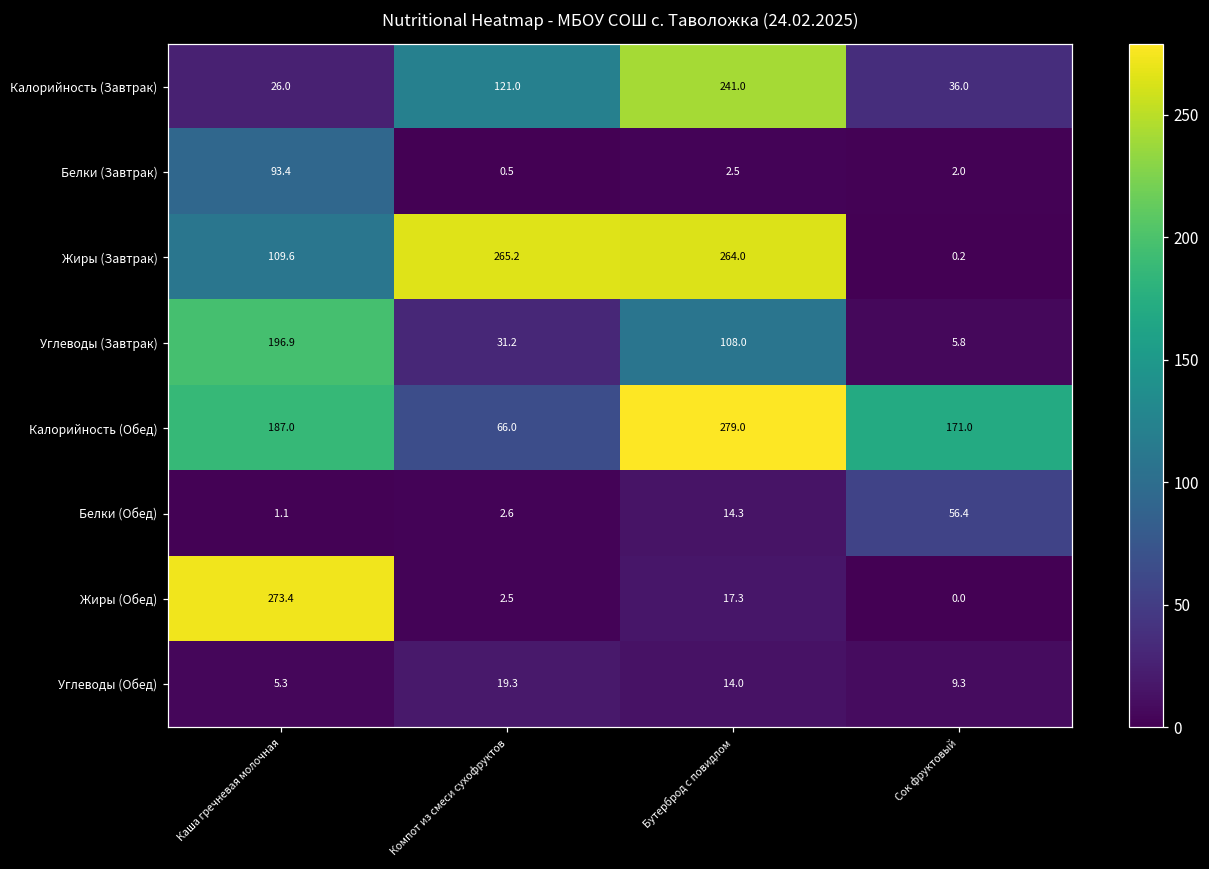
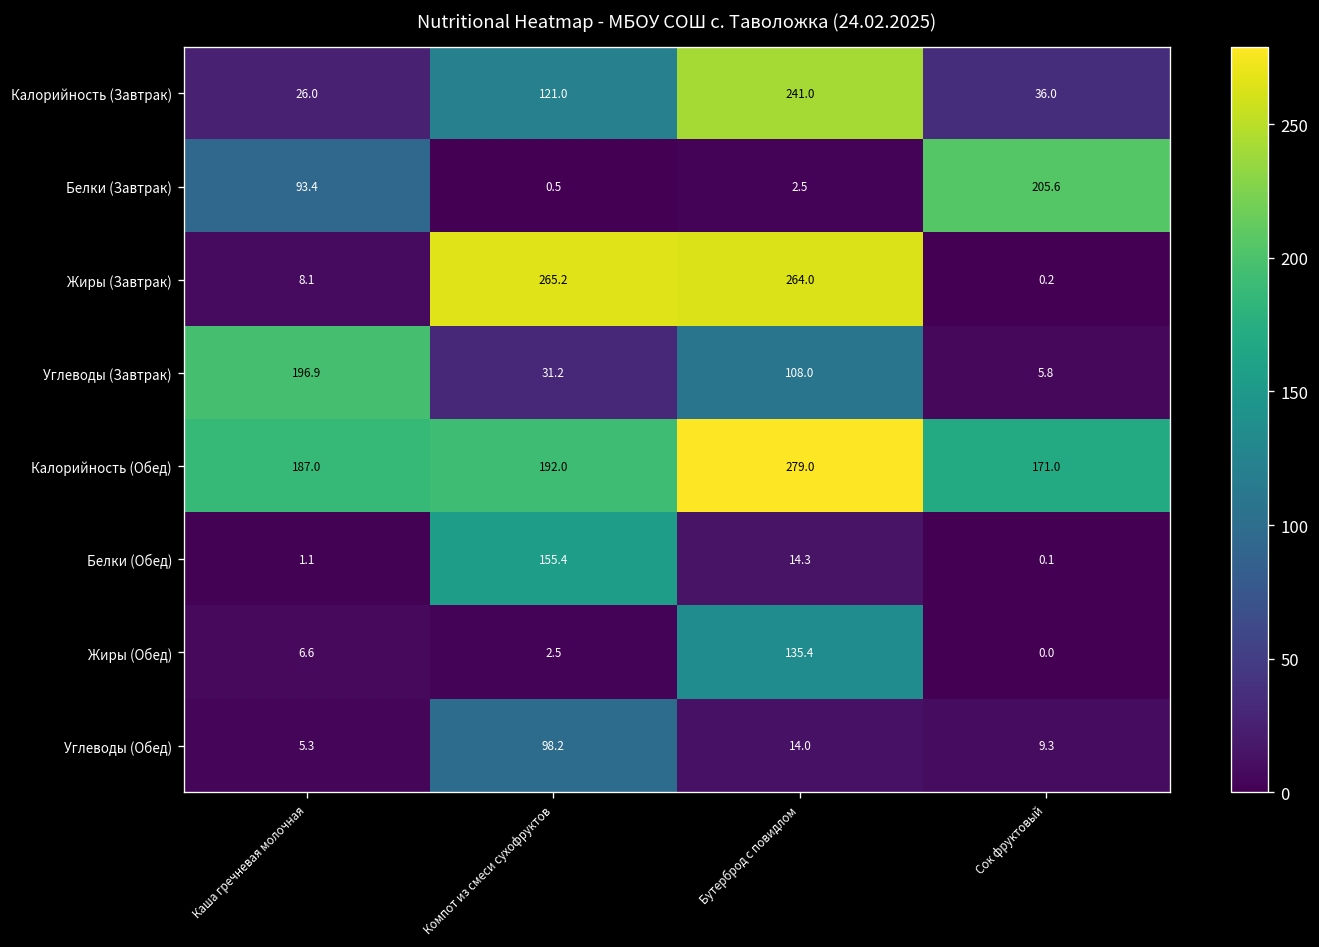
Белки (Завтрак), Сок фруктовый: 2.0 -> 205.6
Жиры (Завтрак), Каша гречневая молочная: 109.6 -> 8.1
Калорийность (Обед), Компот из смеси сухофруктов: 66.0 -> 192.0
Белки (Обед), Компот из смеси сухофруктов: 2.6 -> 155.4
Белки (Обед), Сок фруктовый: 56.4 -> 0.1
Жиры (Обед), Каша гречневая молочная: 273.4 -> 6.6
Жиры (Обед), Бутерброд с повидлом: 17.3 -> 135.4
Углеводы (Обед), Компот из смеси сухофруктов: 19.3 -> 98.2
